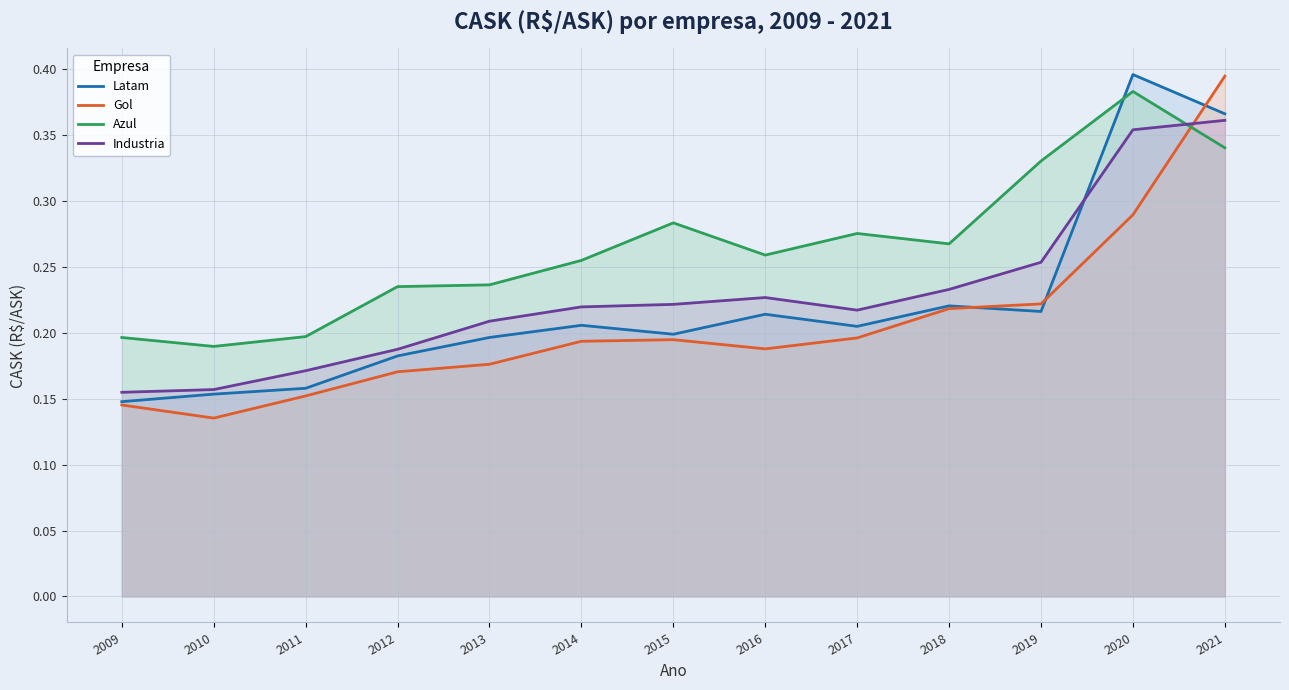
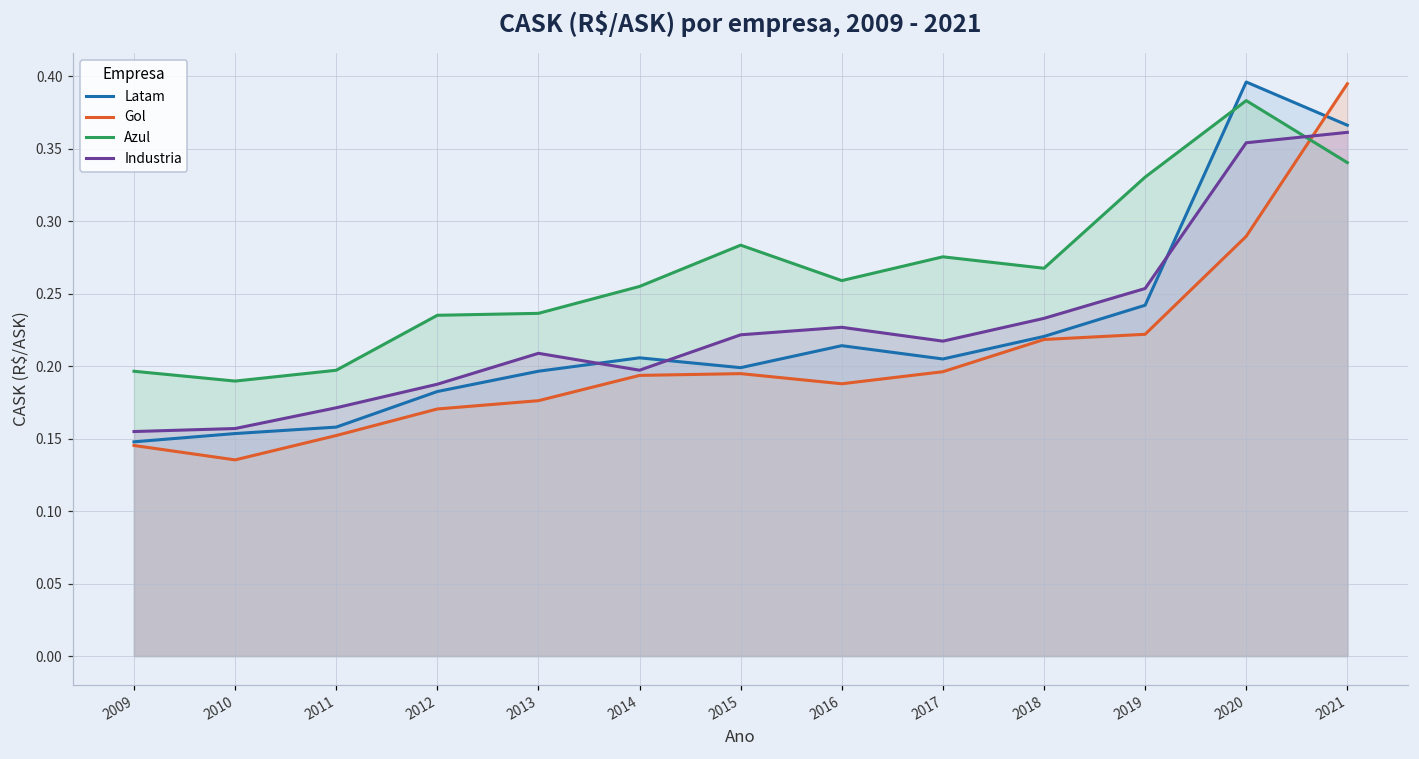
Industria, 2014: 0.220 -> 0.197
Latam, 2019: 0.216 -> 0.242
